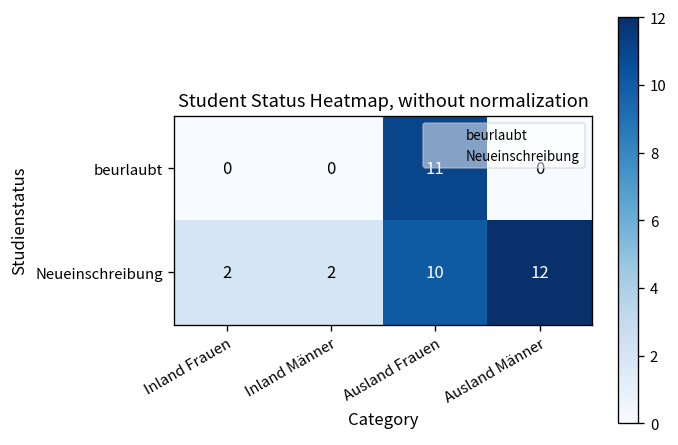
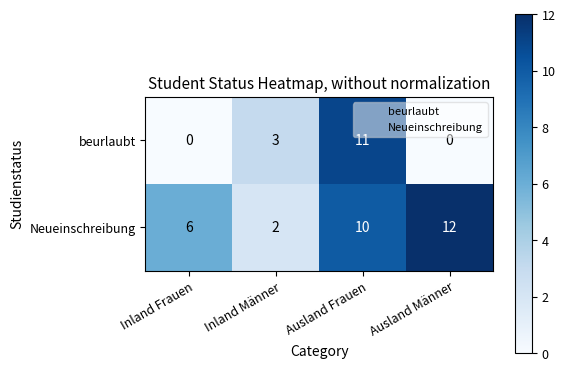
beurlaubt, Inland Männer: 0 -> 3
Neueinschreibung, Inland Frauen: 2 -> 6
